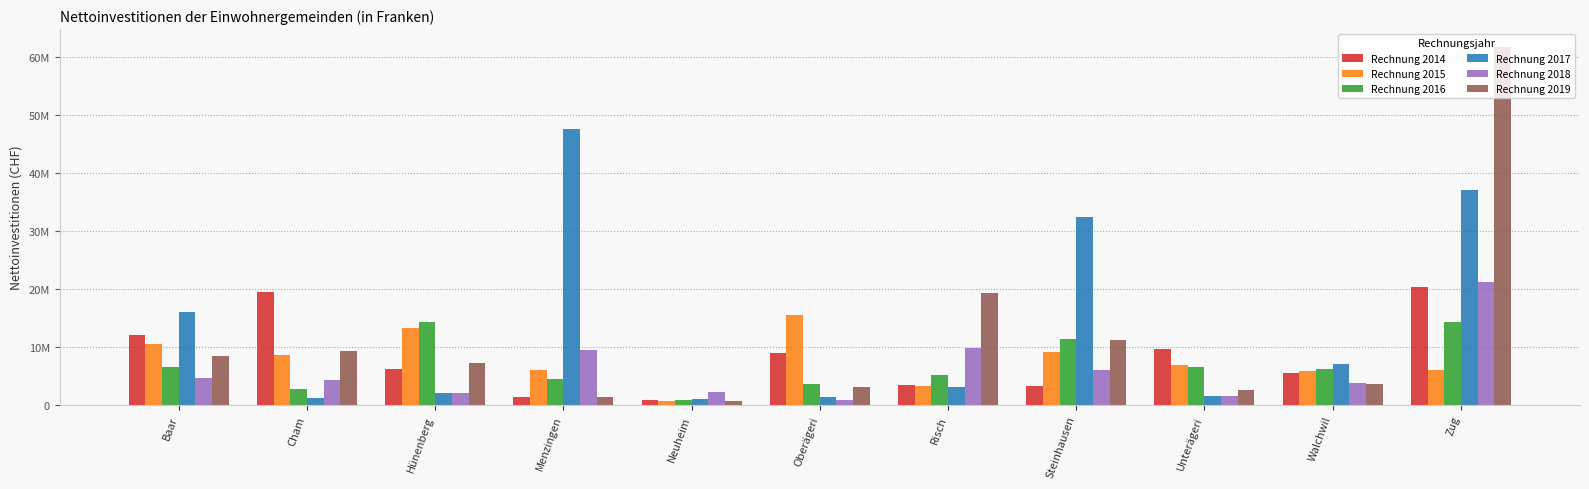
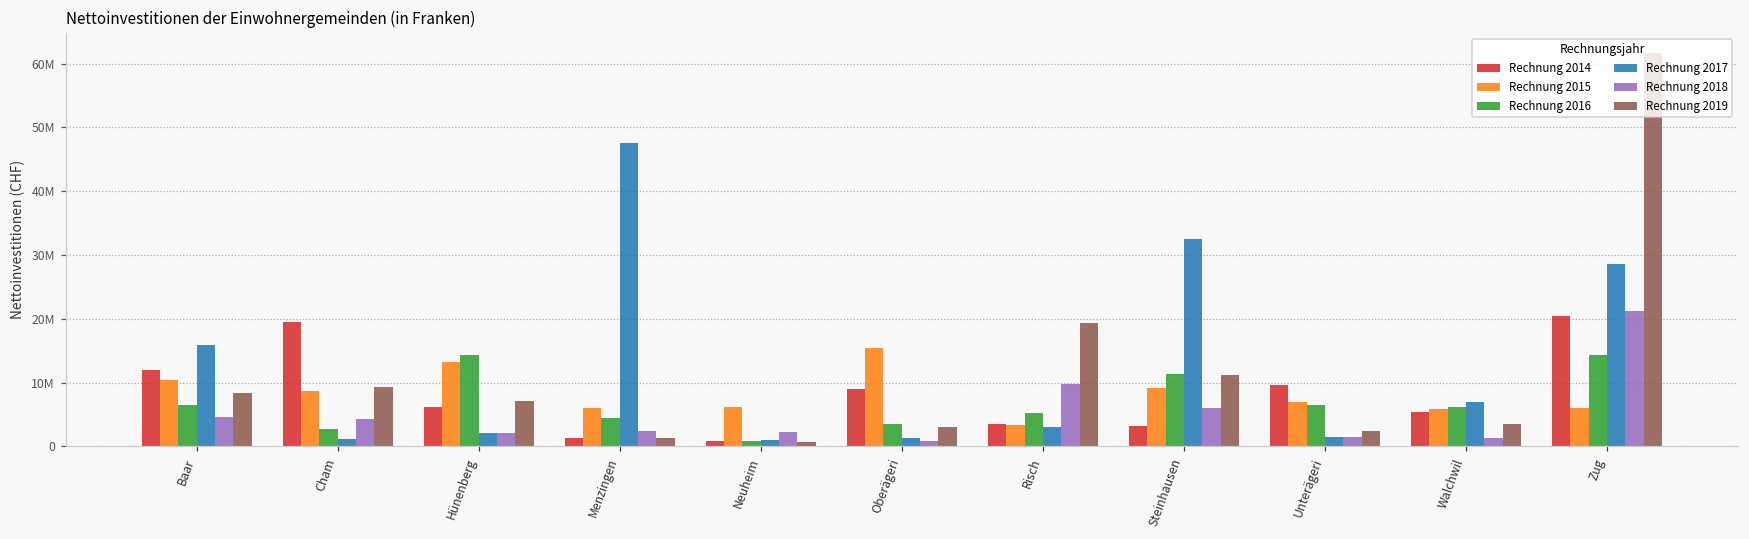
Rechnung 2018, Menzingen: 9000000 -> 2000000
Rechnung 2015, Neuheim: 1000000 -> 6000000
Rechnung 2018, Walchwil: 4000000 -> 1000000
Rechnung 2017, Zug: 37000000 -> 29000000
